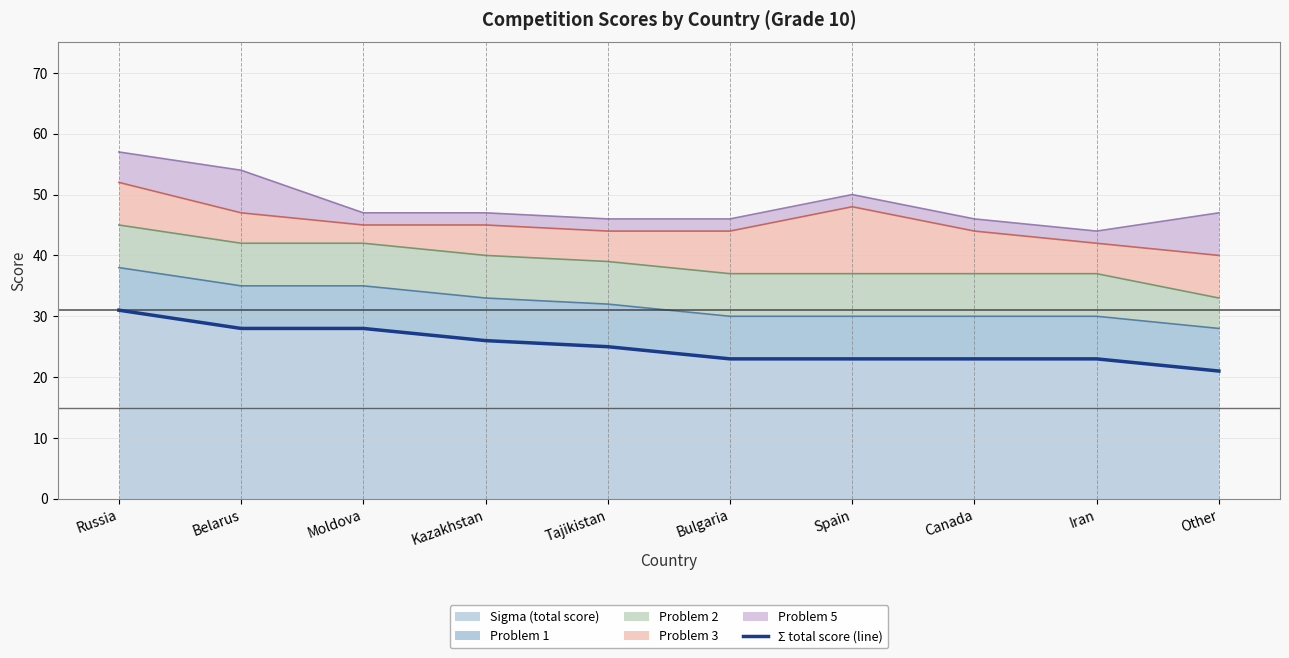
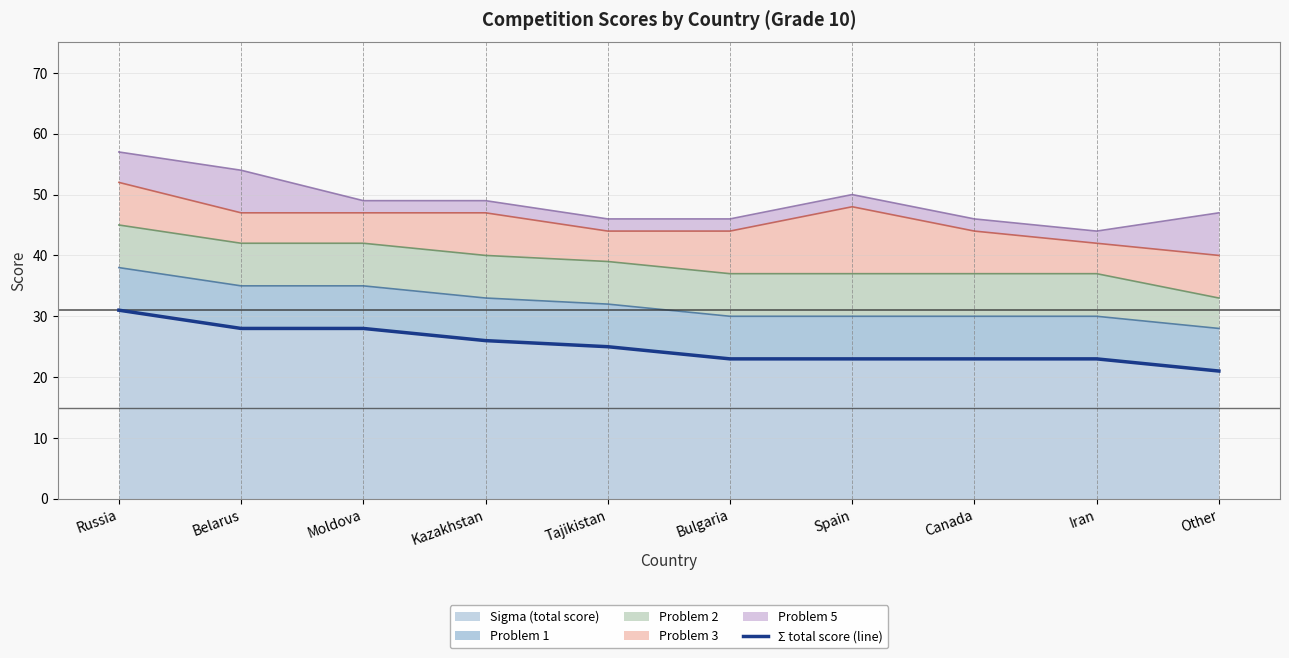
Problem 3, Moldova: 3 -> 5
Problem 3, Kazakhstan: 5 -> 7
